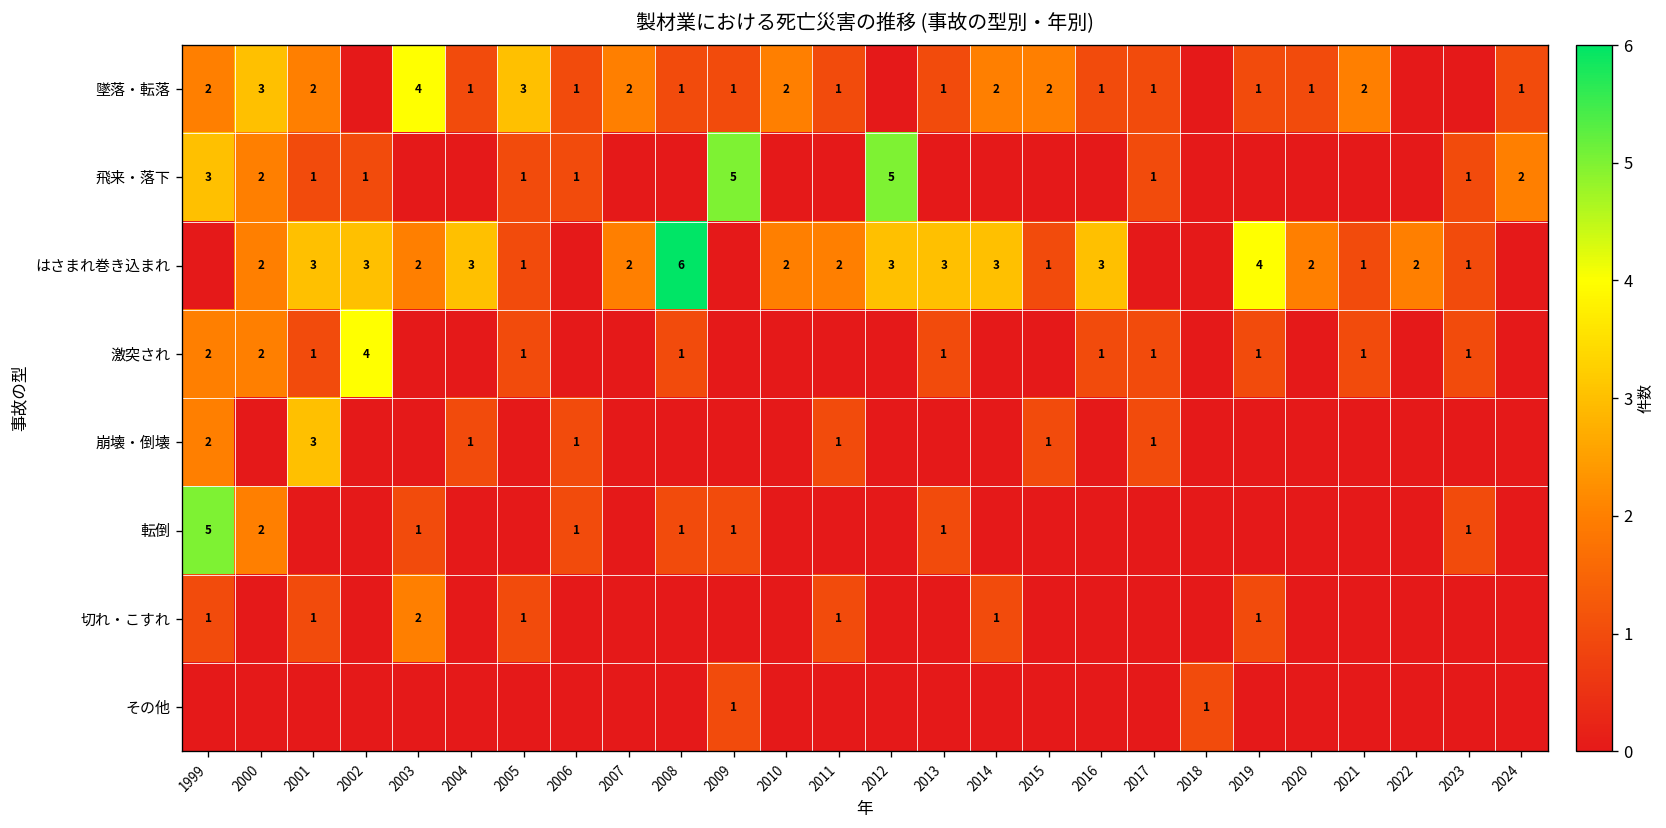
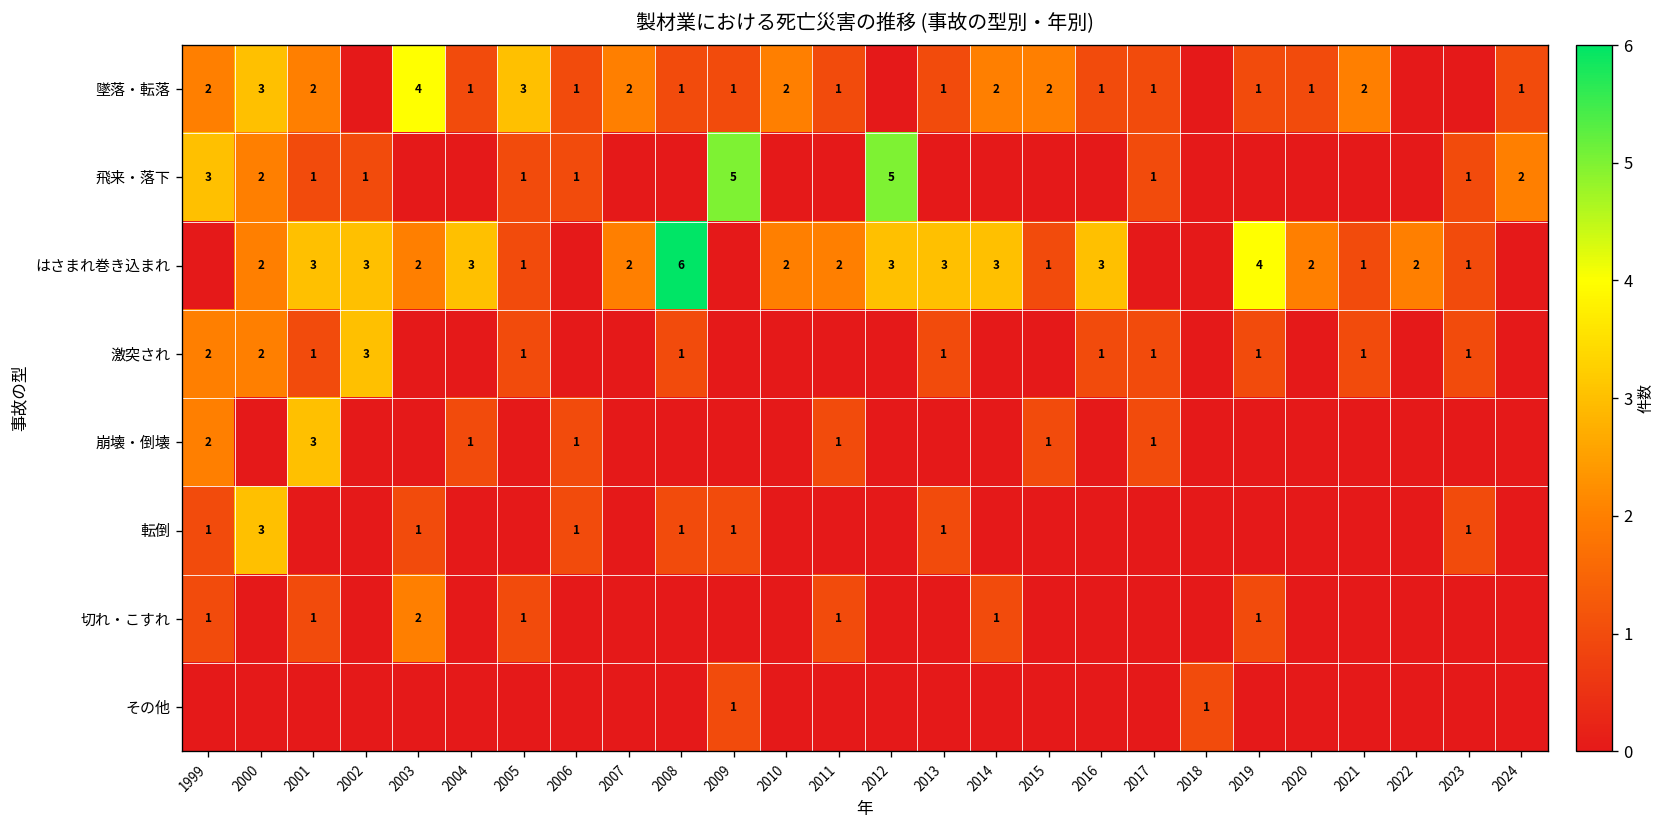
激突され, 2002: 4 -> 3
転倒, 1999: 5 -> 1
転倒, 2000: 2 -> 3
